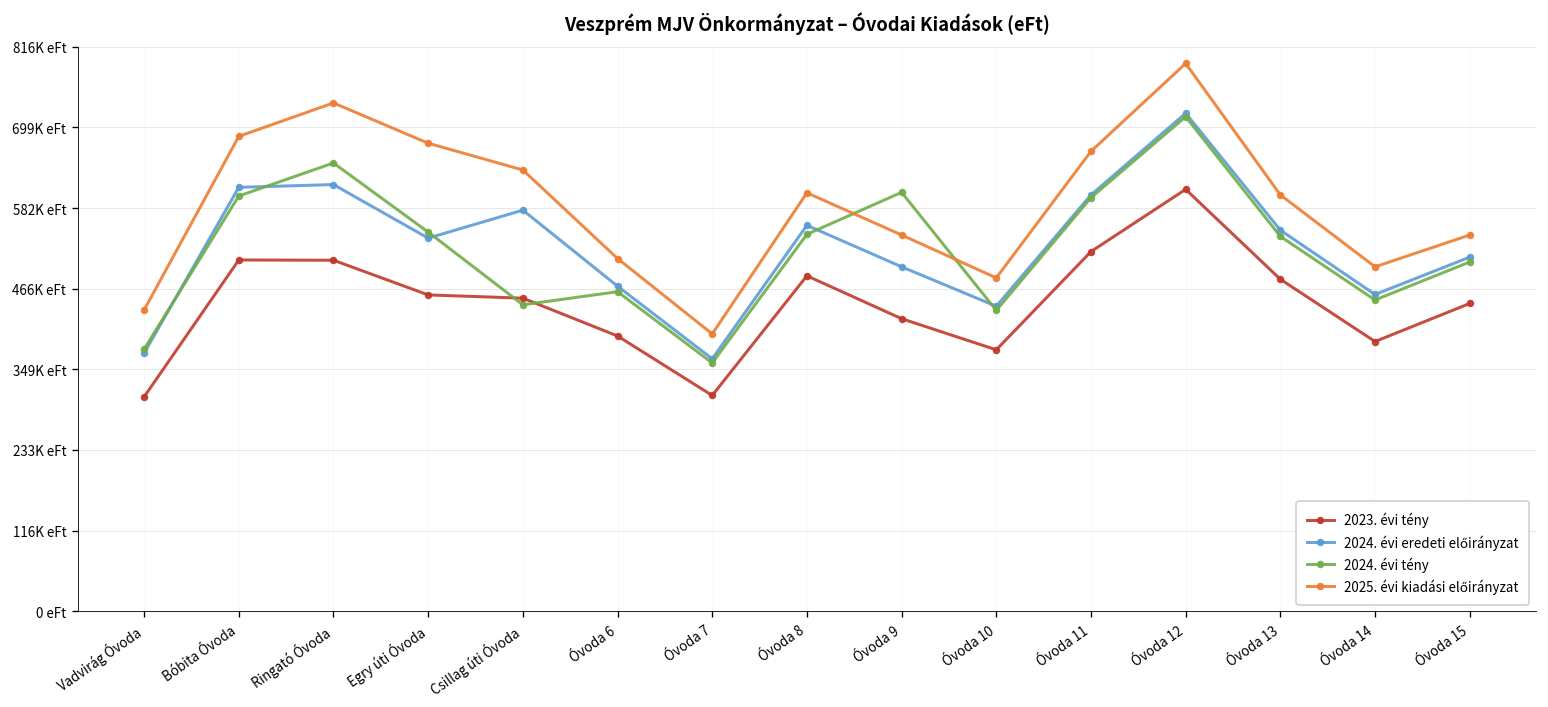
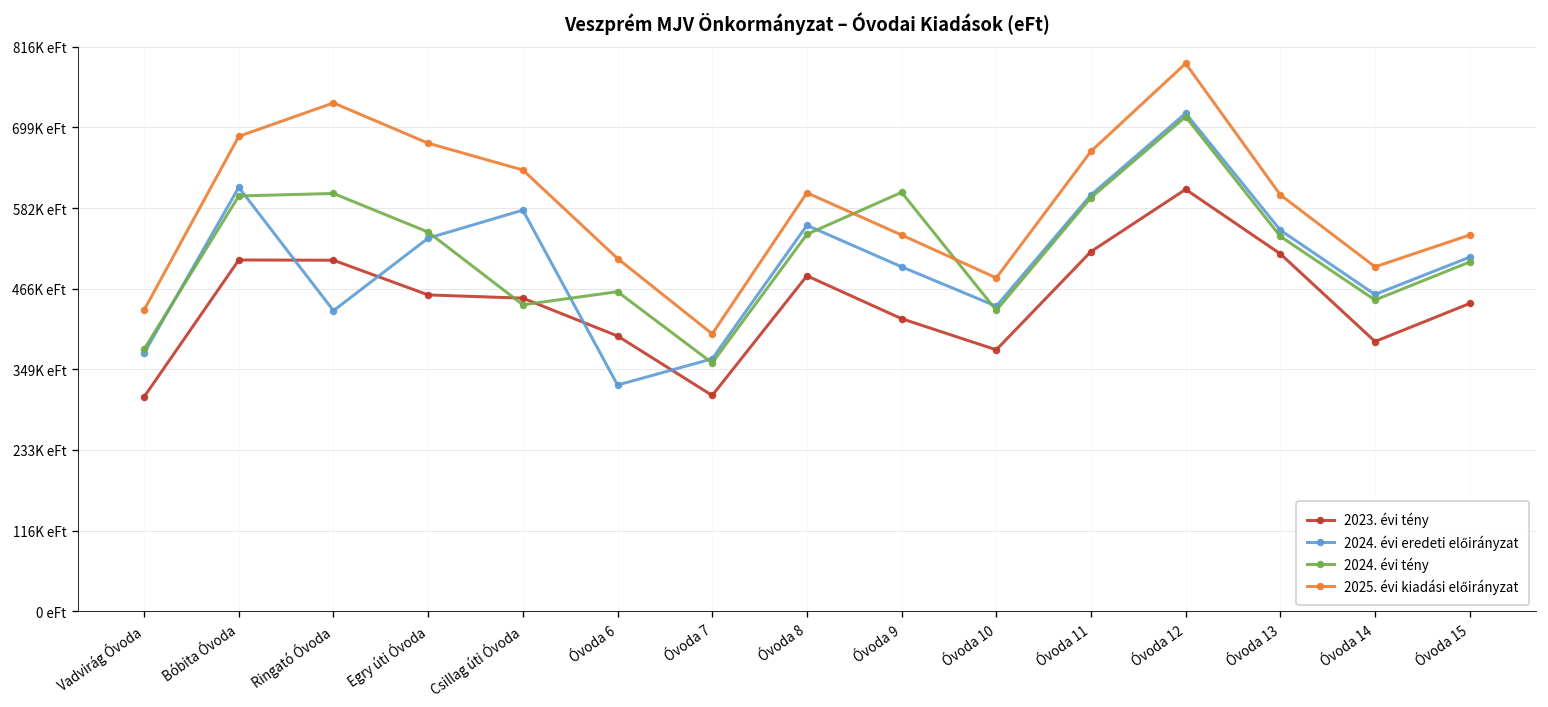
2024. évi eredeti előirányzat, Ringató Óvoda: 620K eFt -> 430K eFt
2024. évi tény, Ringató Óvoda: 650K eFt -> 600K eFt
2024. évi eredeti előirányzat, Óvoda 6: 470K eFt -> 330K eFt
2023. évi tény, Óvoda 13: 480K eFt -> 520K eFt
